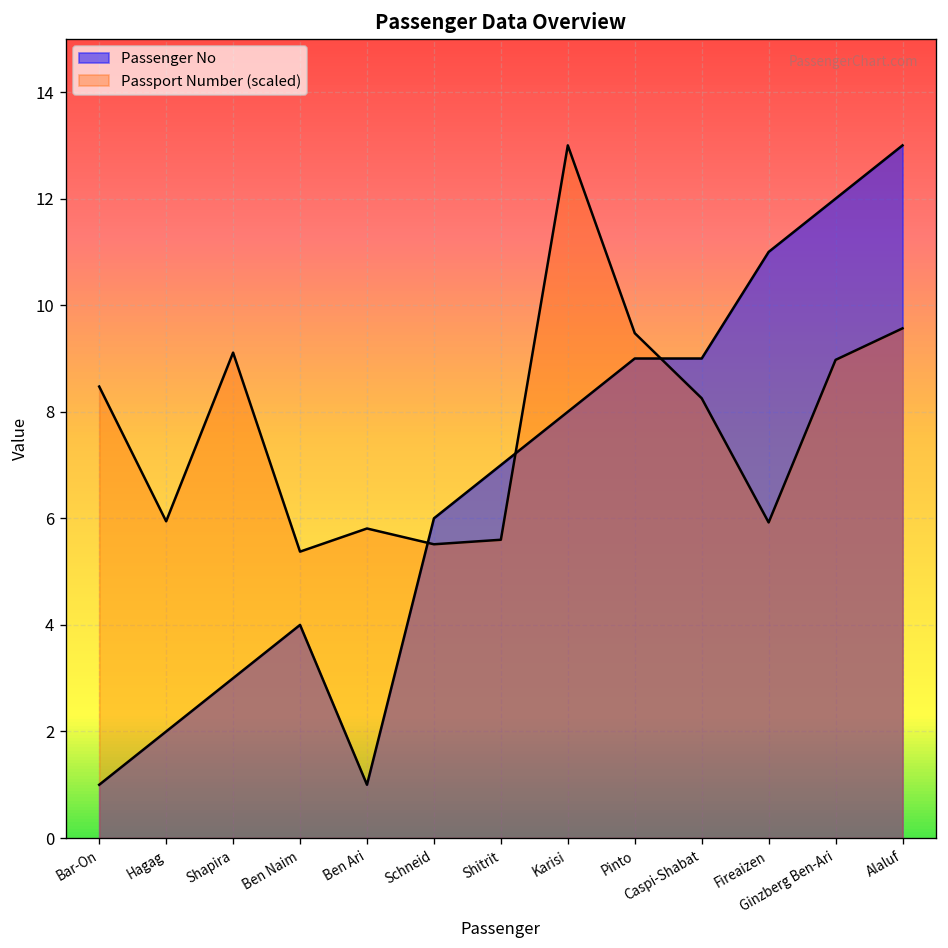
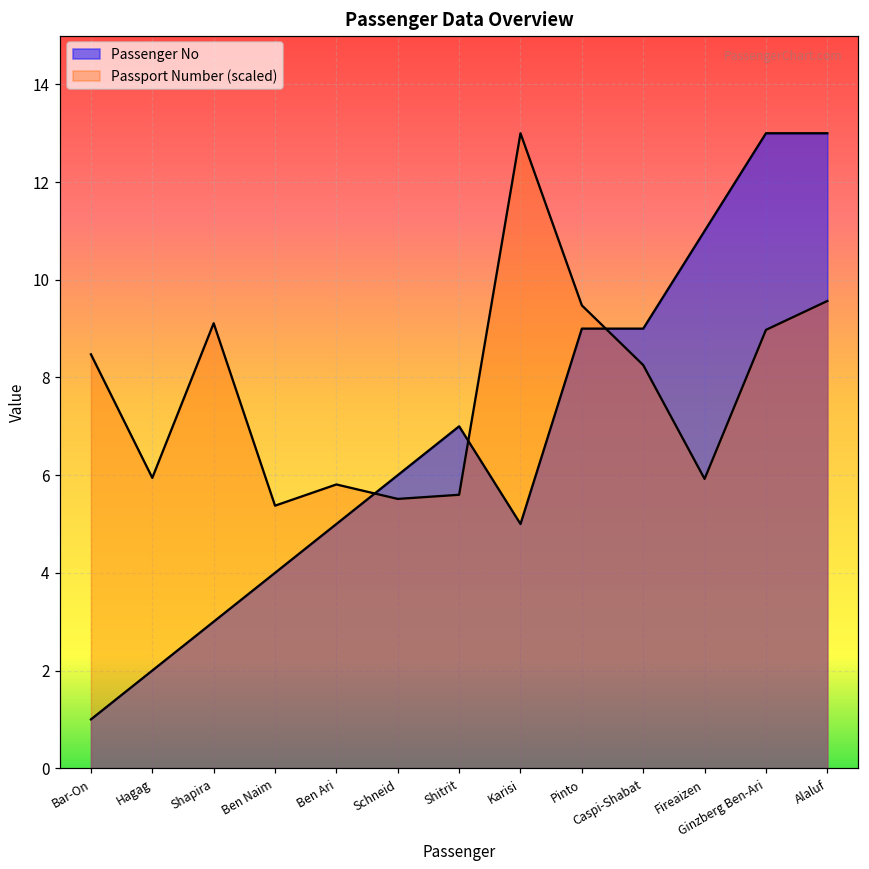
Passenger No, Ben Ari: 1 -> 5
Passenger No, Karisi: 8 -> 5
Passenger No, Ginzberg Ben-Ari: 12 -> 13
